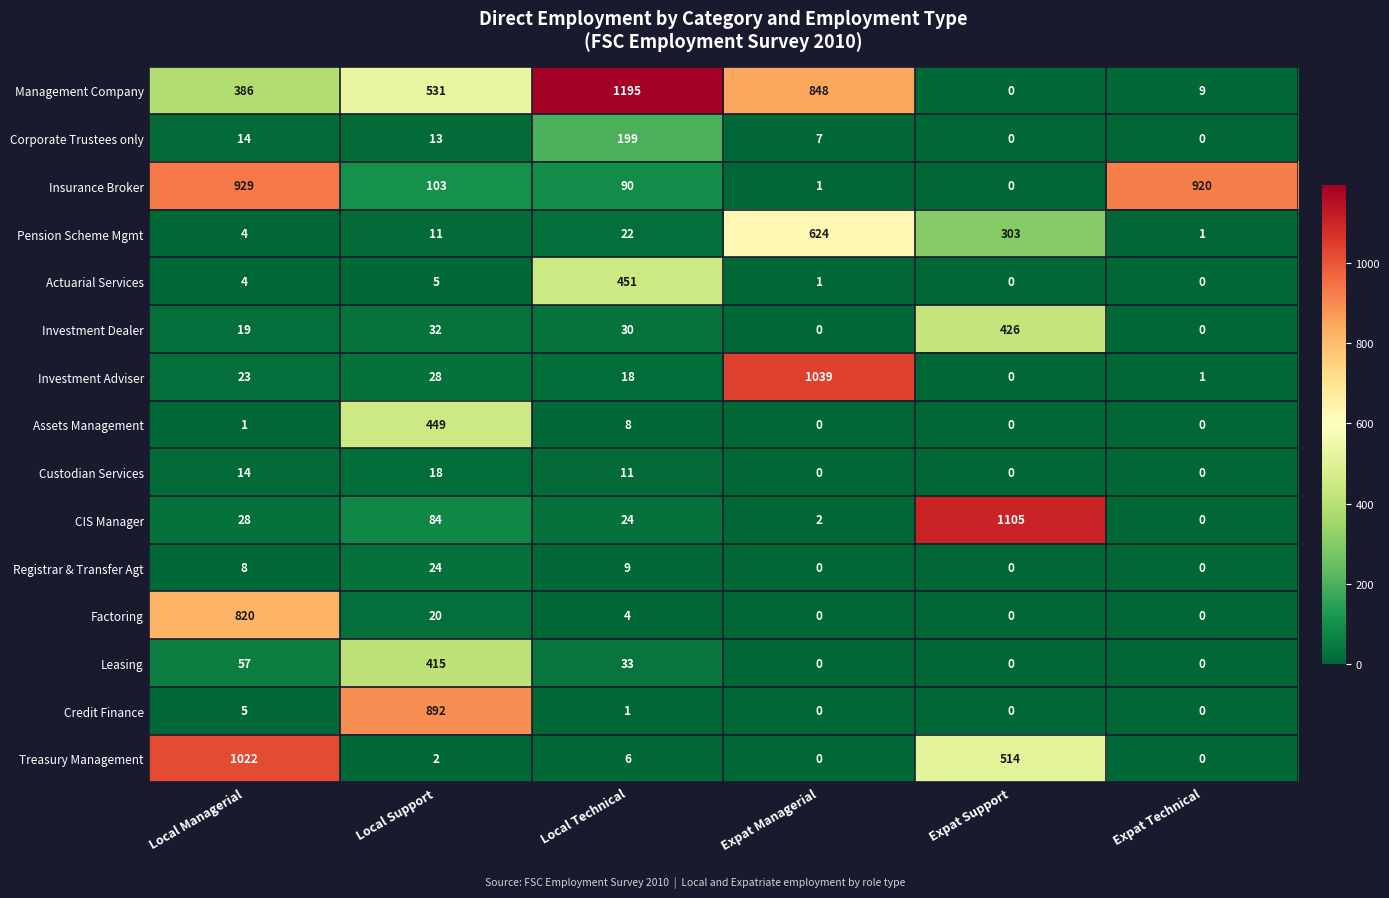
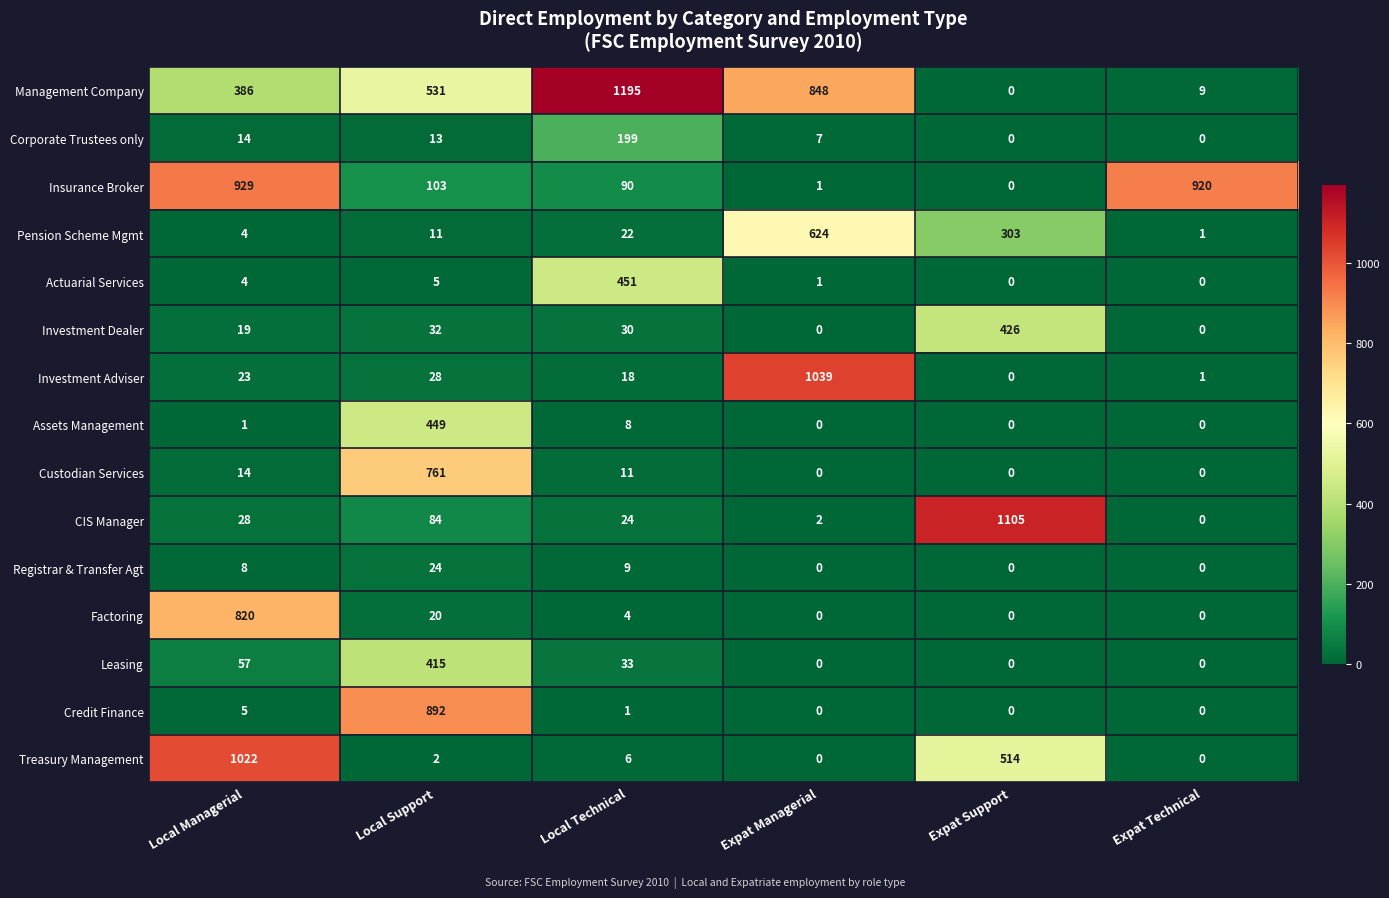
Custodian Services, Local Support: 18 -> 761
